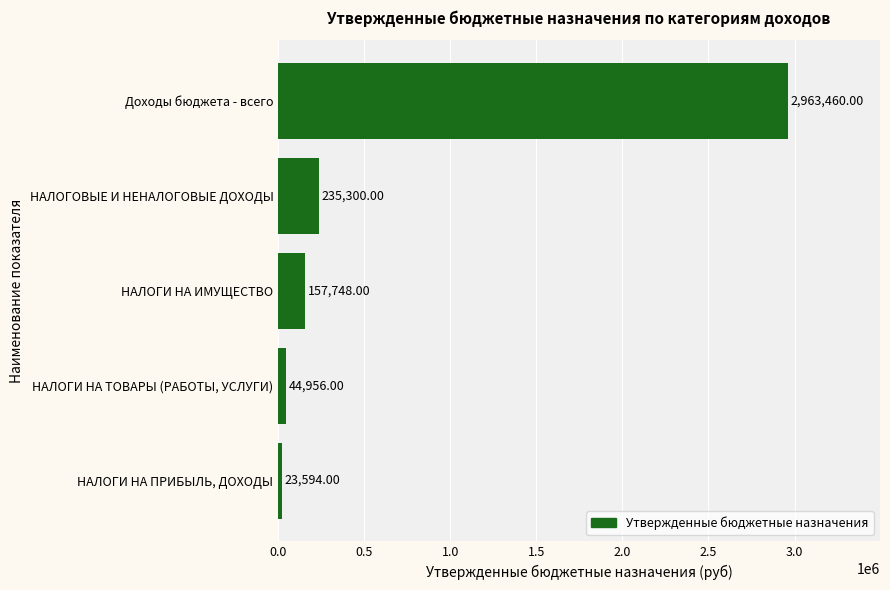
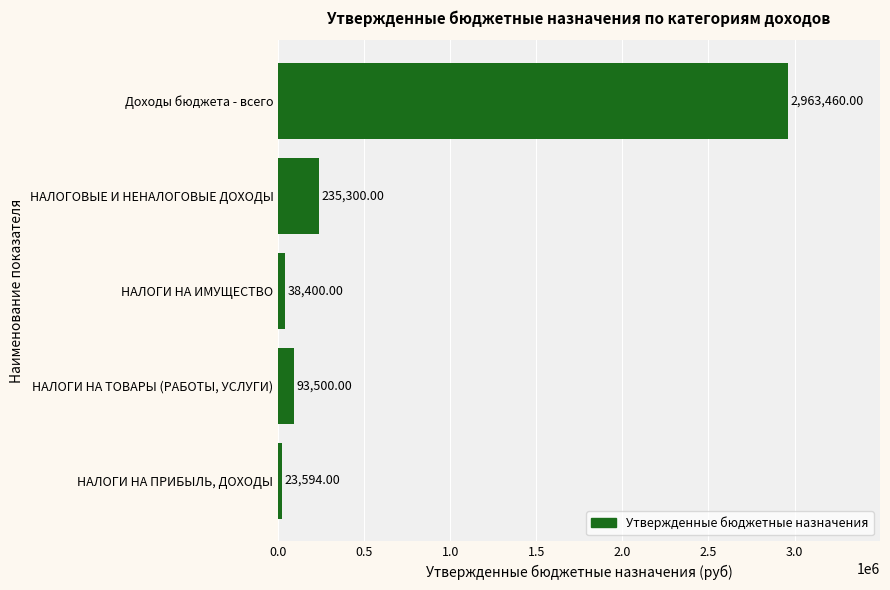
НАЛОГИ НА ИМУЩЕСТВО: 157,748.00 -> 38,400.00
НАЛОГИ НА ТОВАРЫ (РАБОТЫ, УСЛУГИ): 44,956.00 -> 93,500.00
